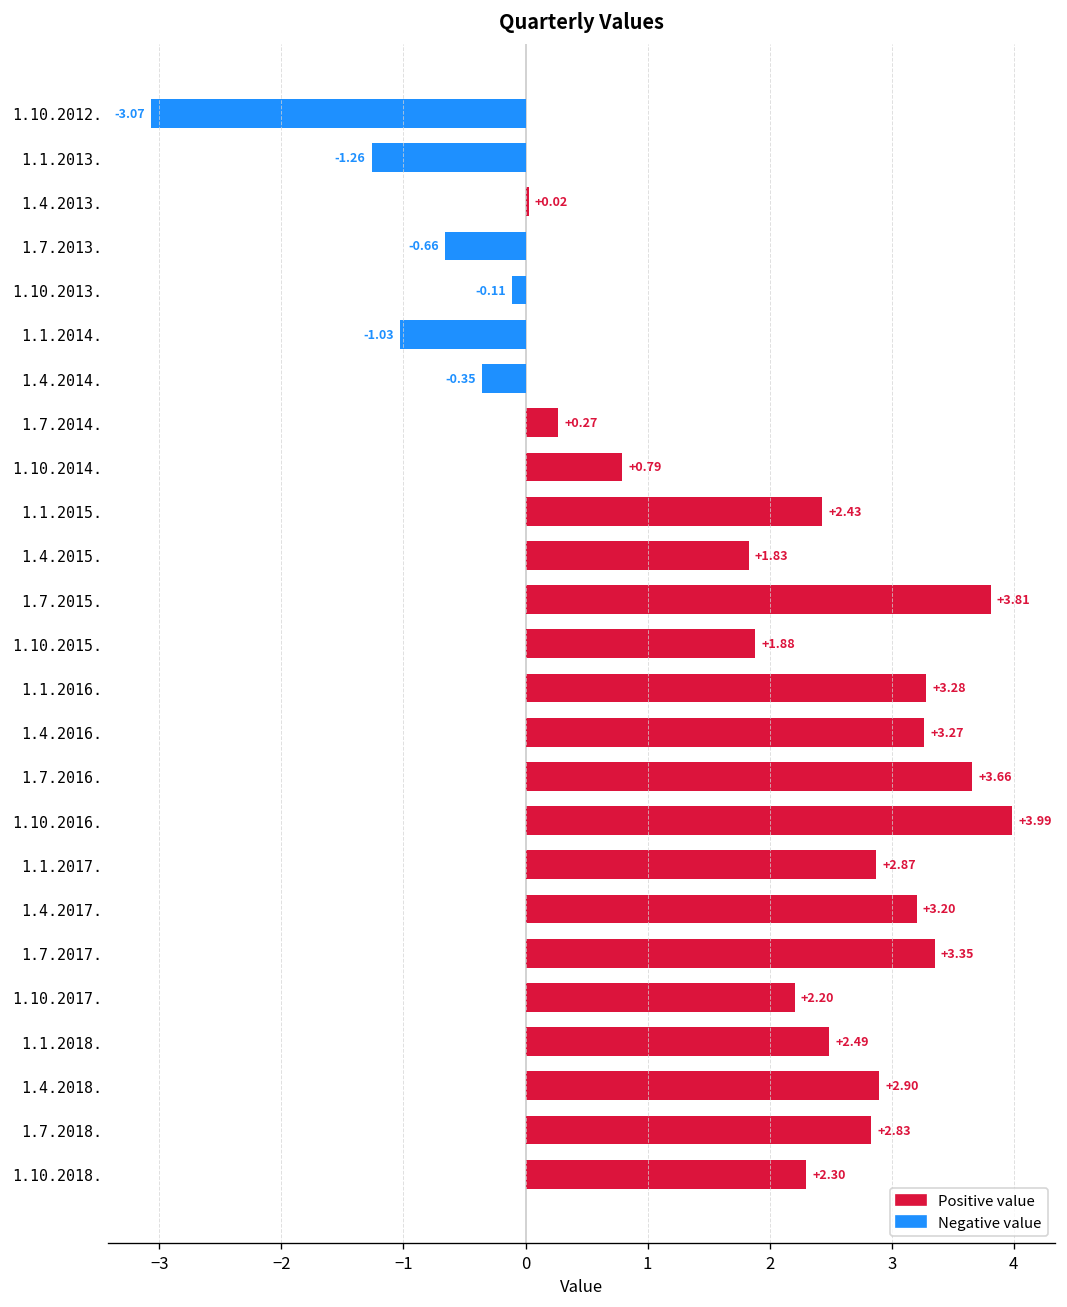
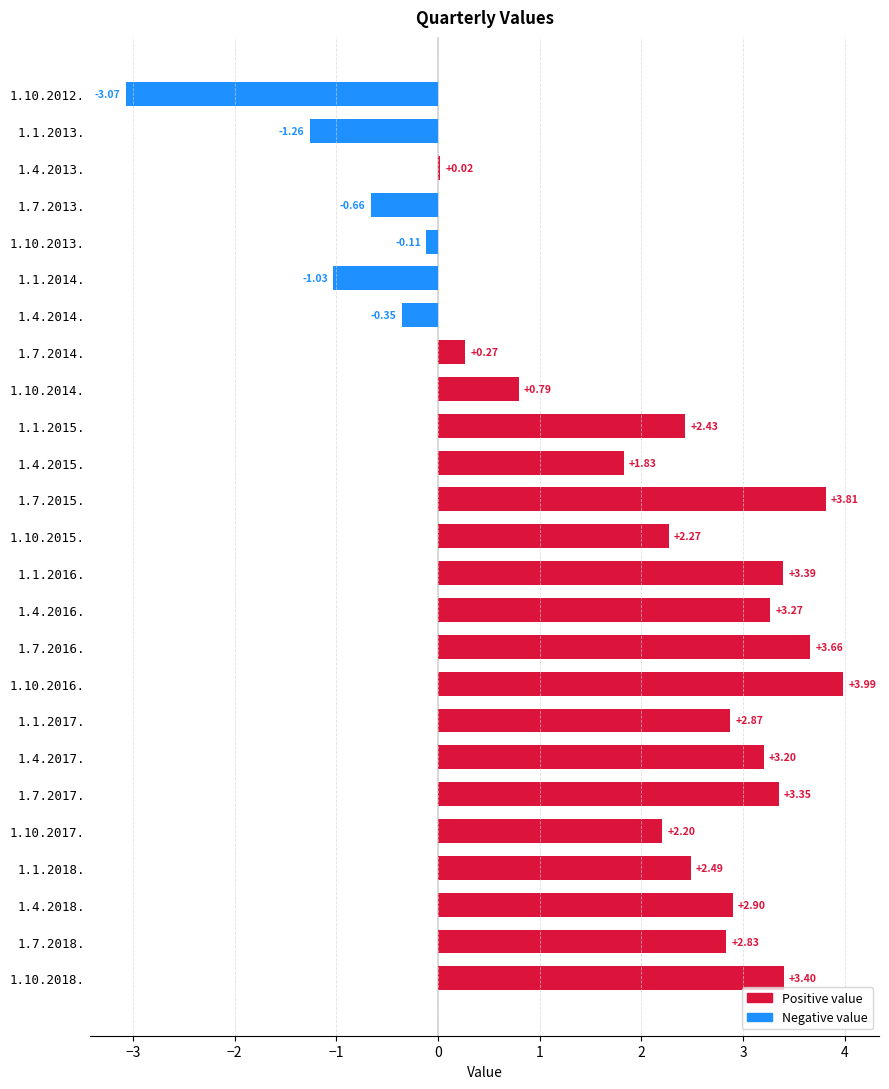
1.10.2015.: +1.88 -> +2.27
1.1.2016.: +3.28 -> +3.39
1.10.2018.: +2.30 -> +3.40
